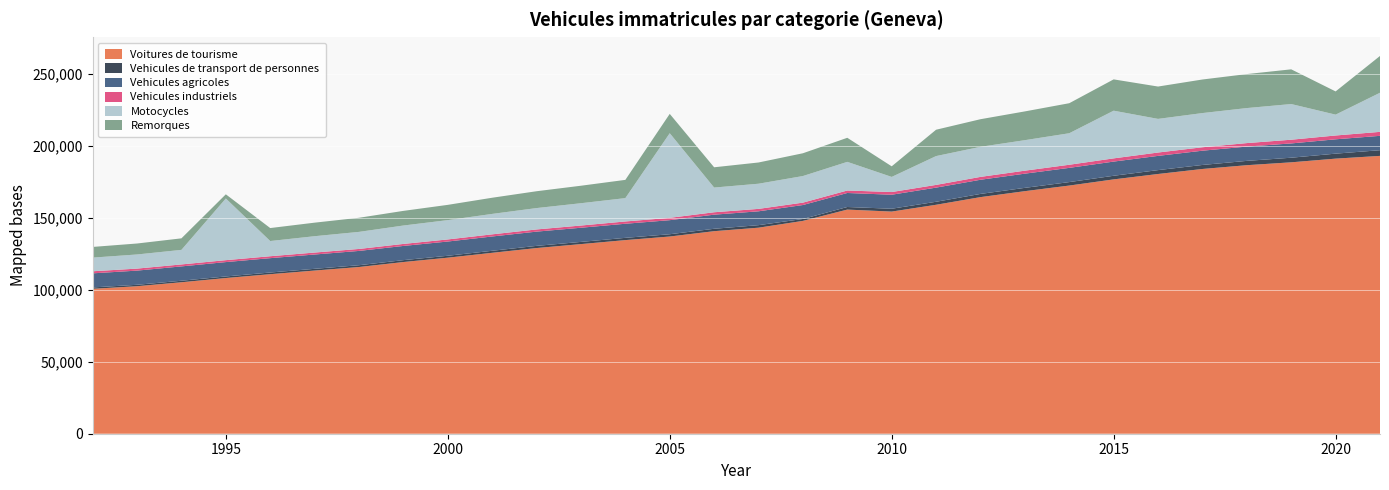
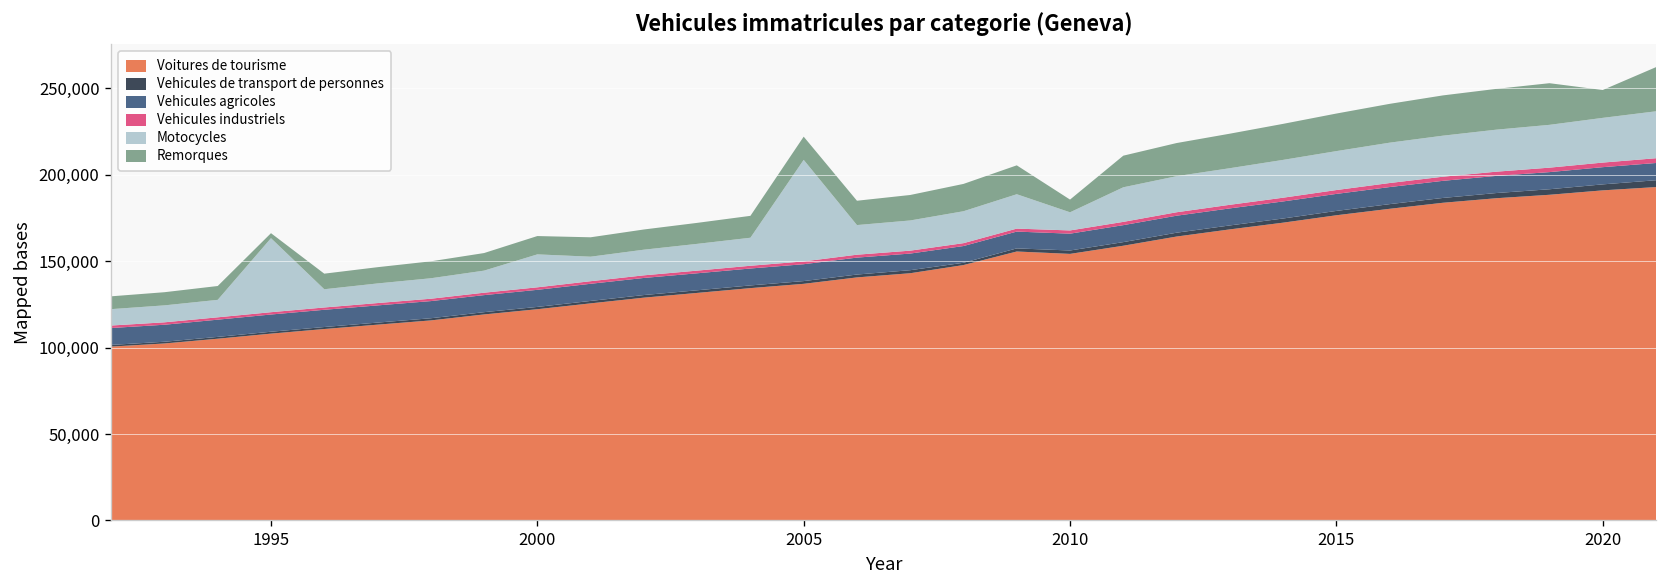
Motocycles, 2000: 13,000 -> 19,000
Motocycles, 2015: 33,000 -> 23,000
Motocycles, 2020: 14,000 -> 26,000
